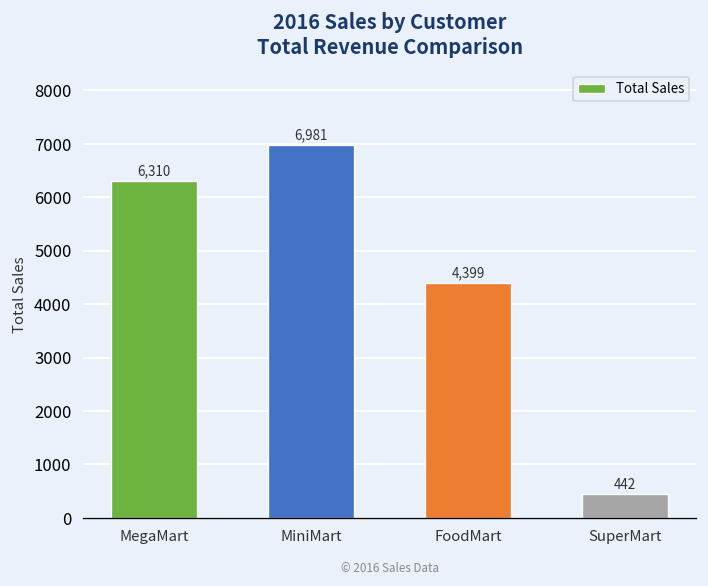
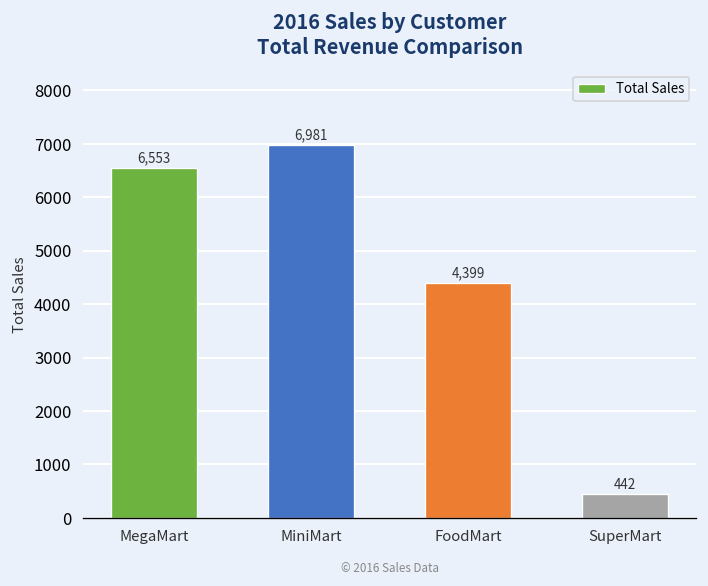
MegaMart: 6,310 -> 6,553
